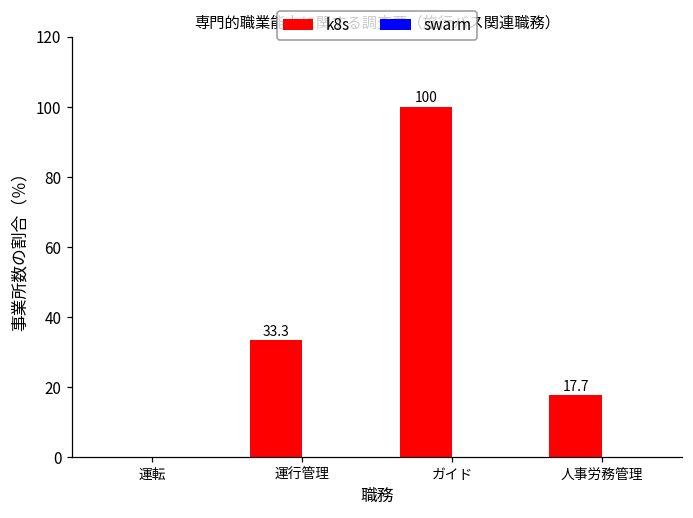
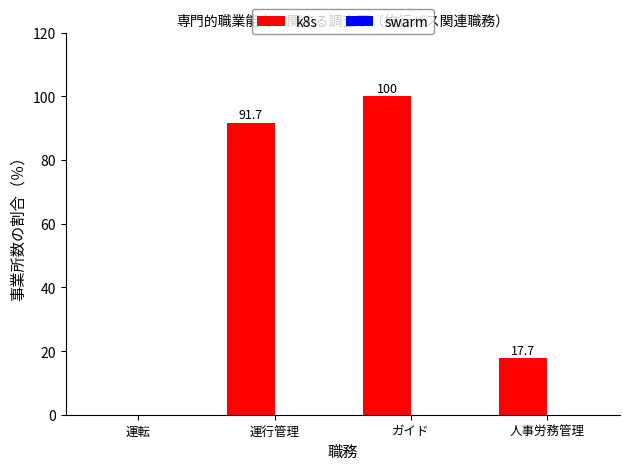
k8s, 運行管理: 33.3 -> 91.7
